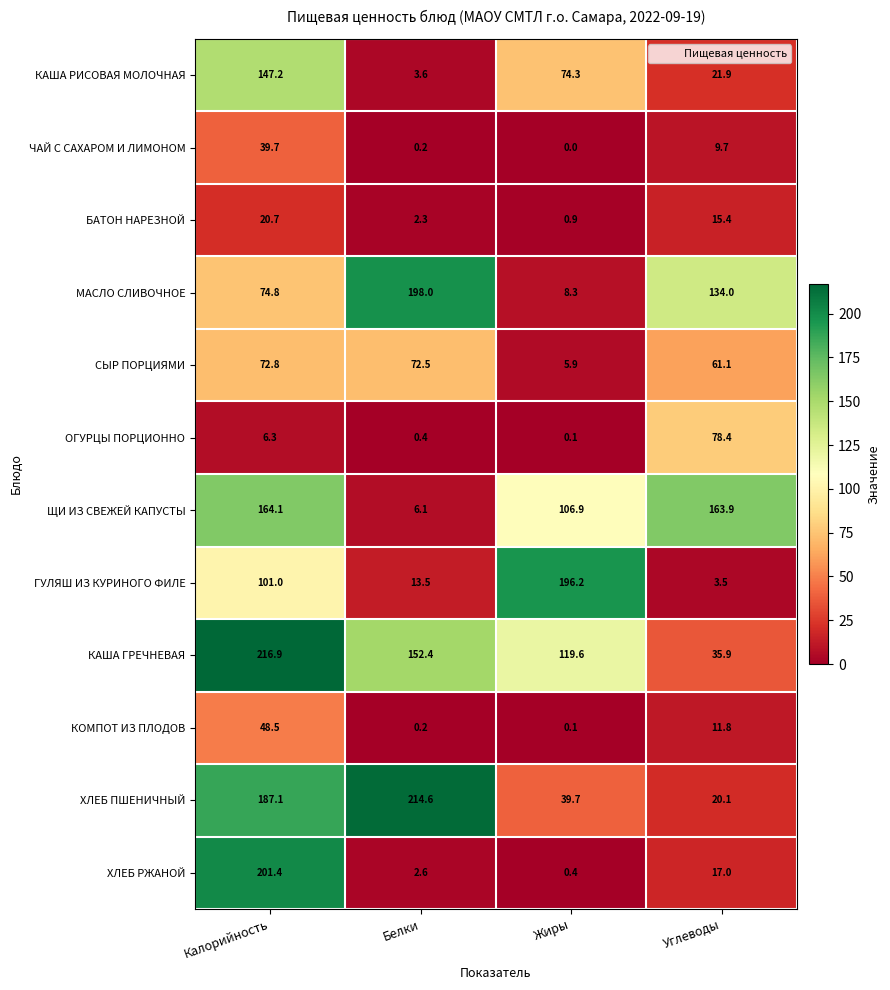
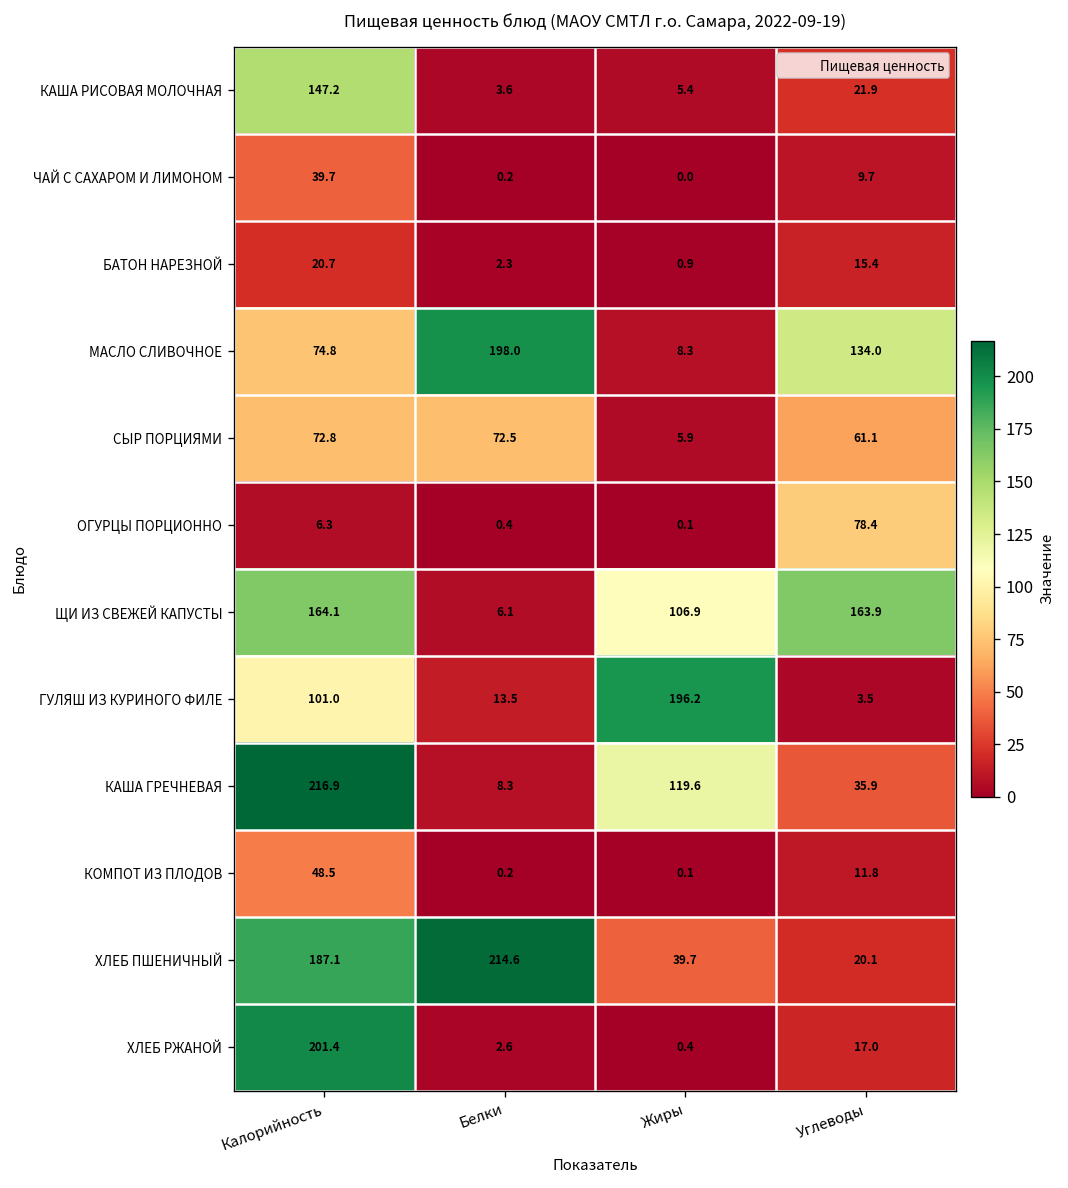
КАША РИСОВАЯ МОЛОЧНАЯ, Жиры: 74.3 -> 5.4
КАША ГРЕЧНЕВАЯ, Белки: 152.4 -> 8.3
